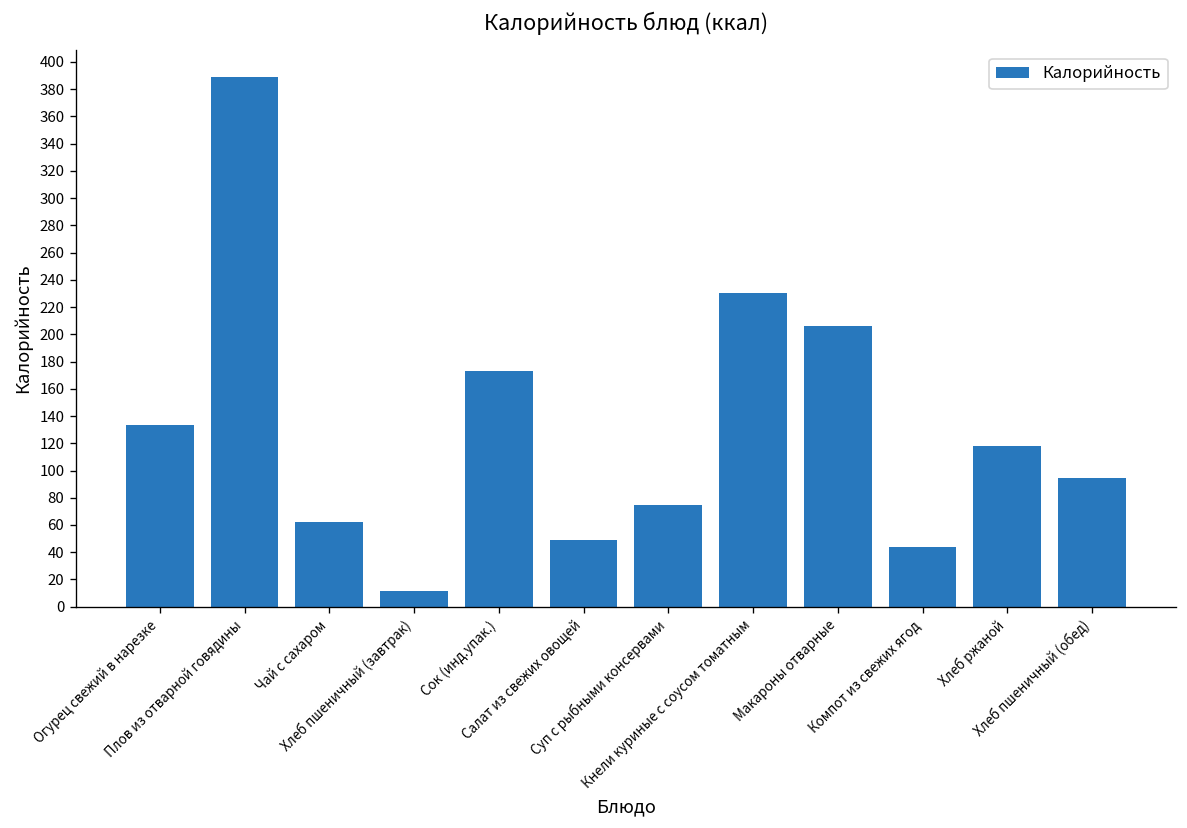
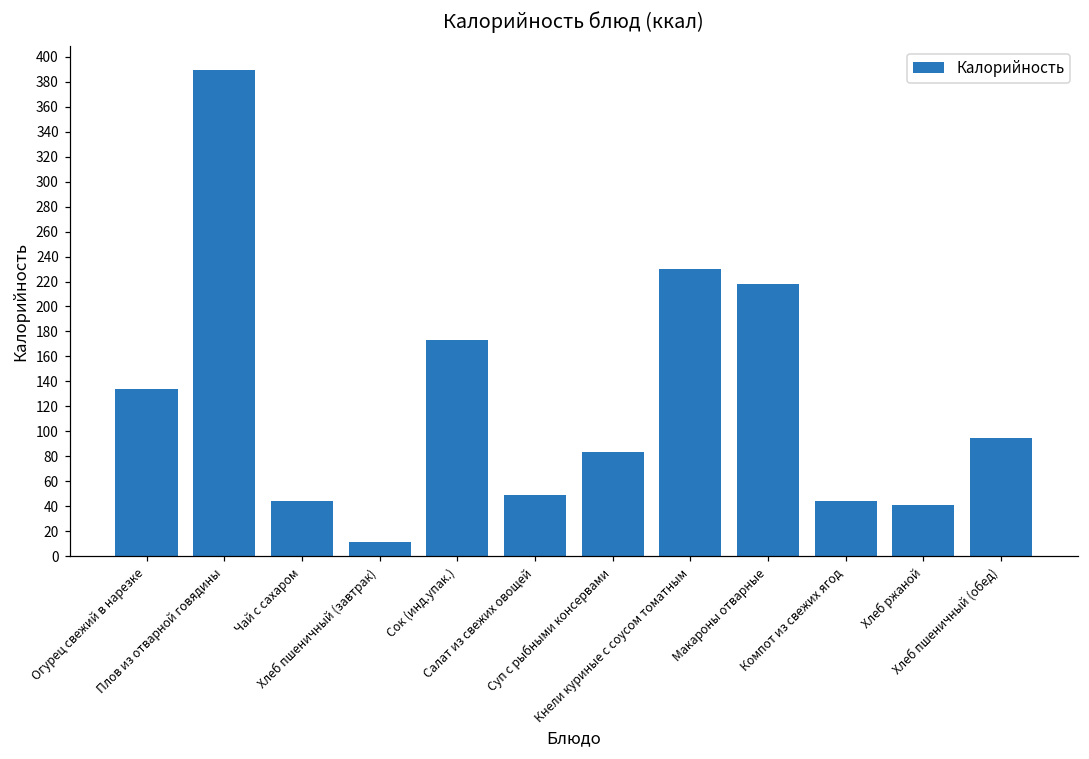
Чай с сахаром: 62 -> 45
Суп с рыбными консервами: 74 -> 84
Макароны отварные: 206 -> 218
Хлеб ржаной: 118 -> 41
